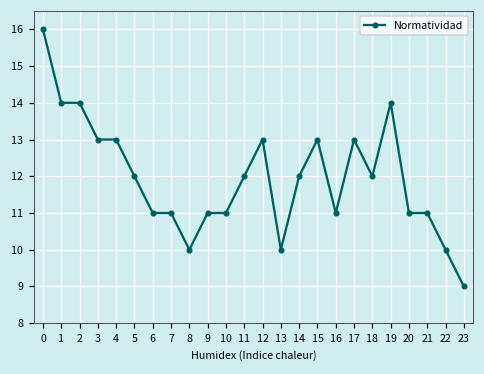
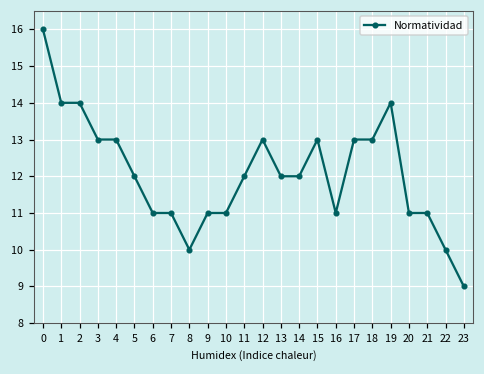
13: 10 -> 12
18: 12 -> 13
